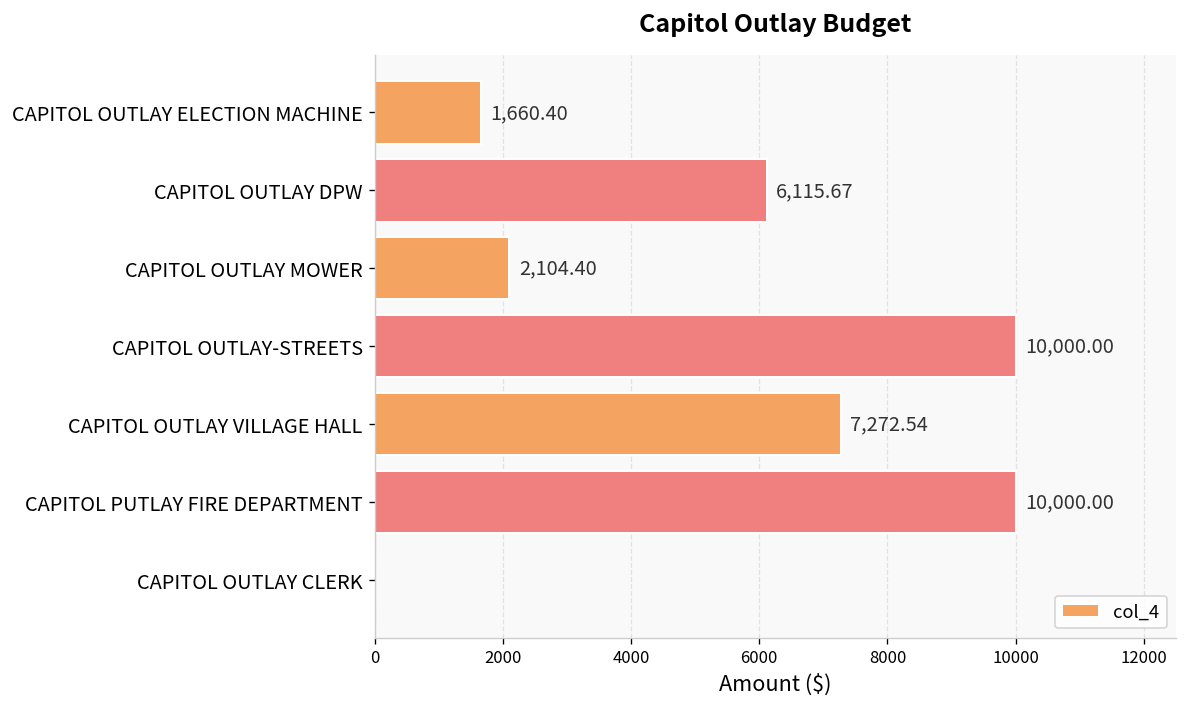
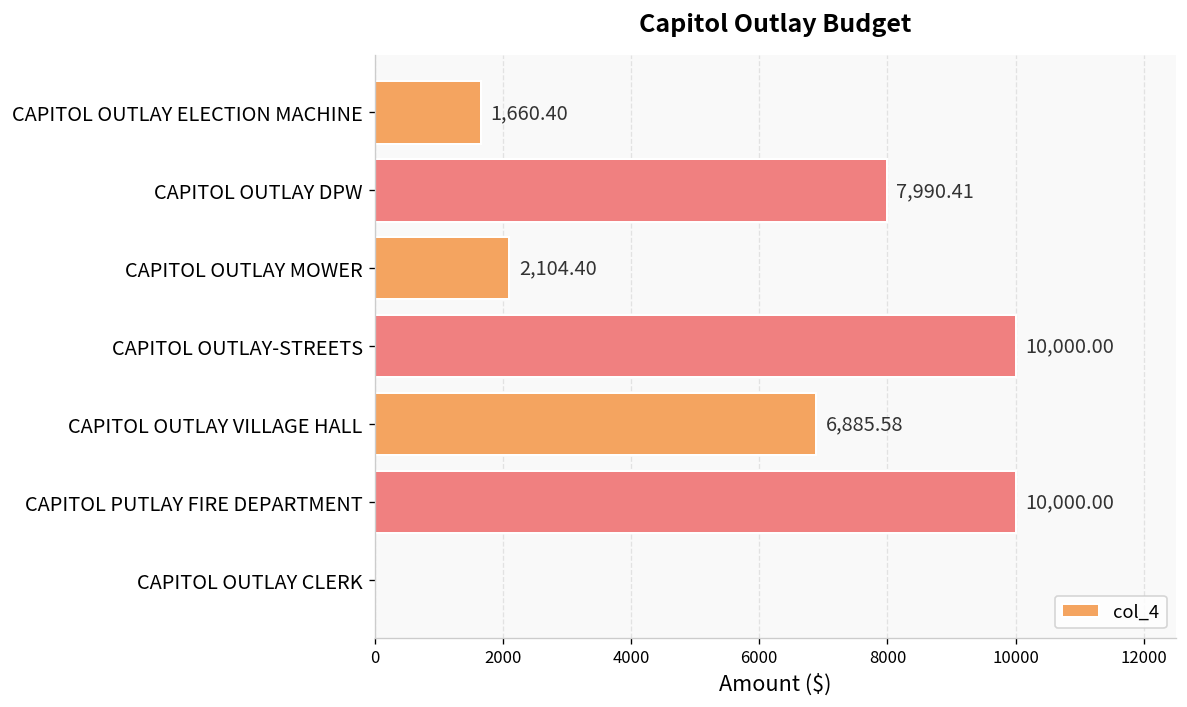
CAPITOL OUTLAY DPW: 6,115.67 -> 7,990.41
CAPITOL OUTLAY VILLAGE HALL: 7,272.54 -> 6,885.58
